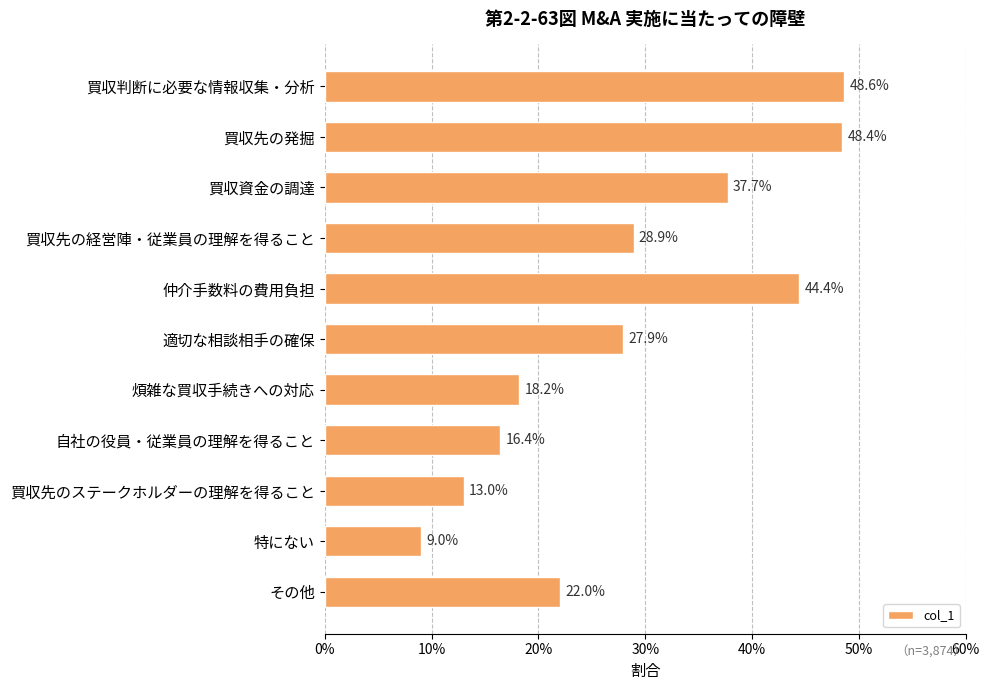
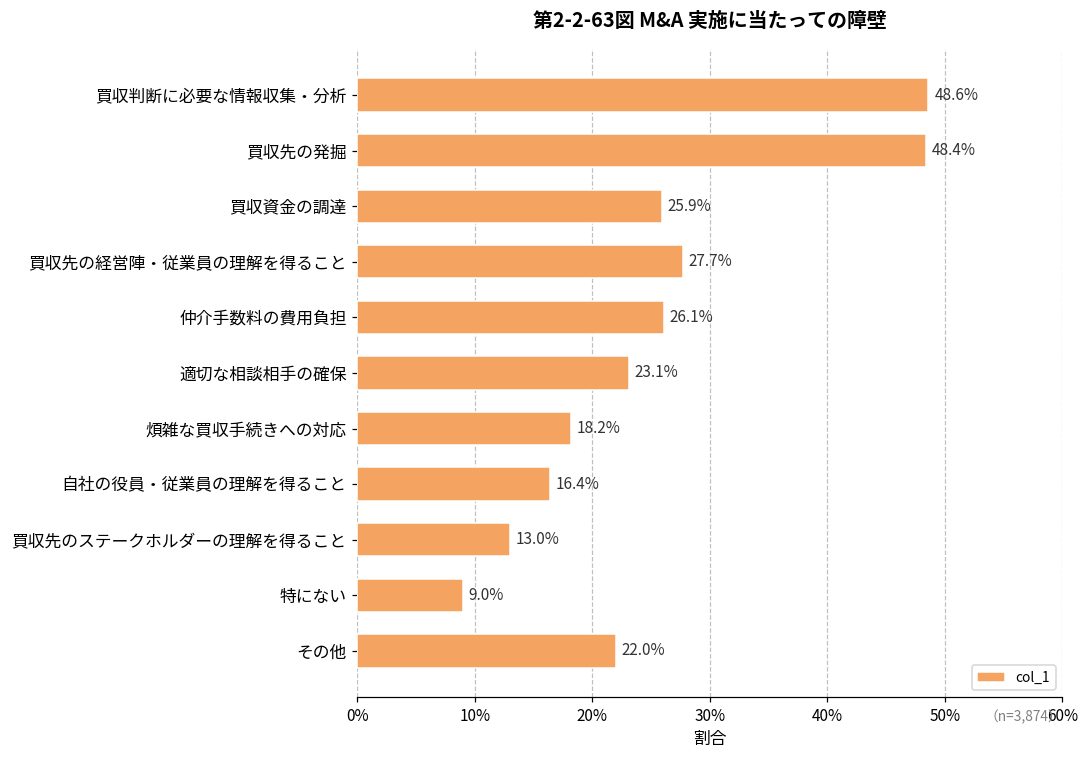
買収資金の調達: 37.7% -> 25.9%
買収先の経営陣・従業員の理解を得ること: 28.9% -> 27.7%
仲介手数料の費用負担: 44.4% -> 26.1%
適切な相談相手の確保: 27.9% -> 23.1%
